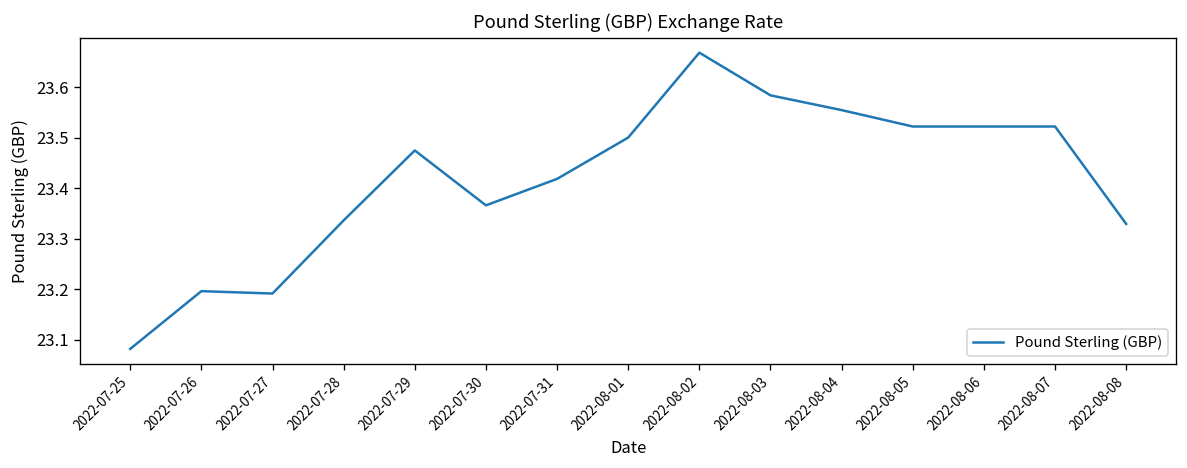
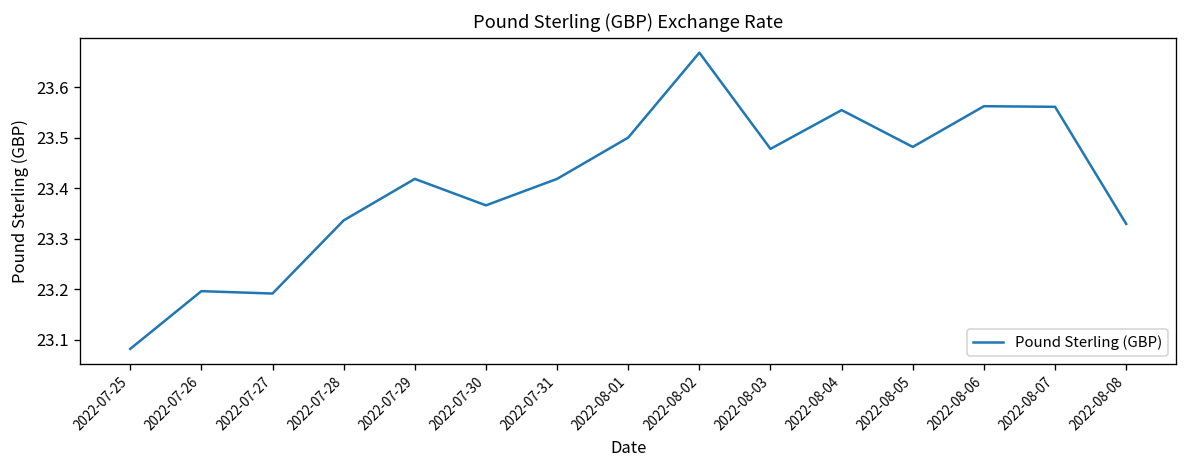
2022-07-29: 23.47 -> 23.42
2022-08-03: 23.58 -> 23.48
2022-08-05: 23.52 -> 23.48
2022-08-06: 23.52 -> 23.56
2022-08-07: 23.52 -> 23.56
